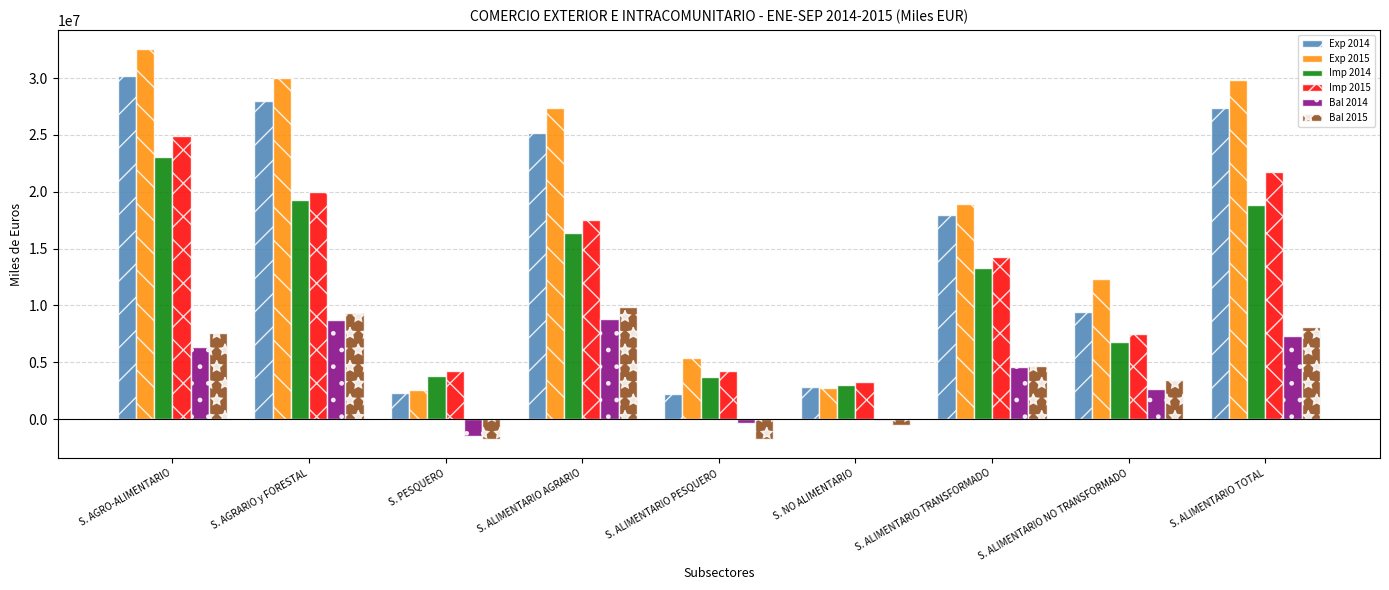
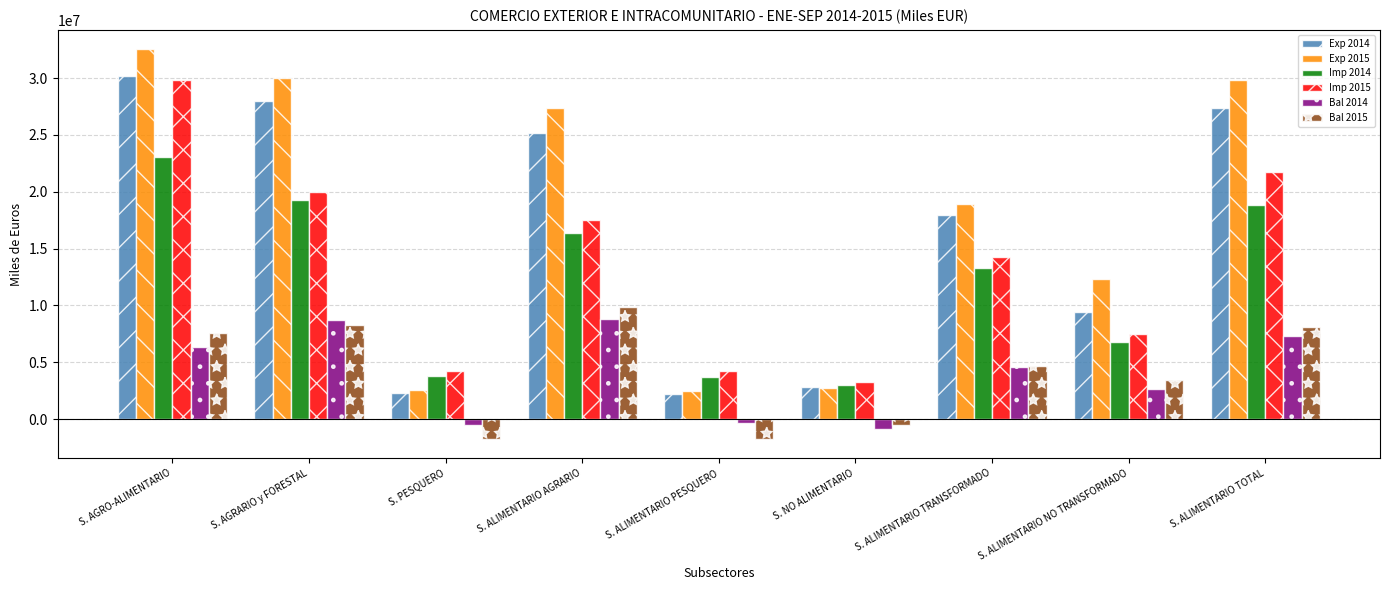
Imp 2015, S. AGRO-ALIMENTARIO: 24900000 -> 29900000
Bal 2015, S. AGRARIO y FORESTAL: 9300000 -> 8200000
Bal 2014, S. PESQUERO: -1500000 -> -500000
Exp 2015, S. ALIMENTARIO PESQUERO: 5400000 -> 2500000
Bal 2014, S. NO ALIMENTARIO: -100000 -> -900000
